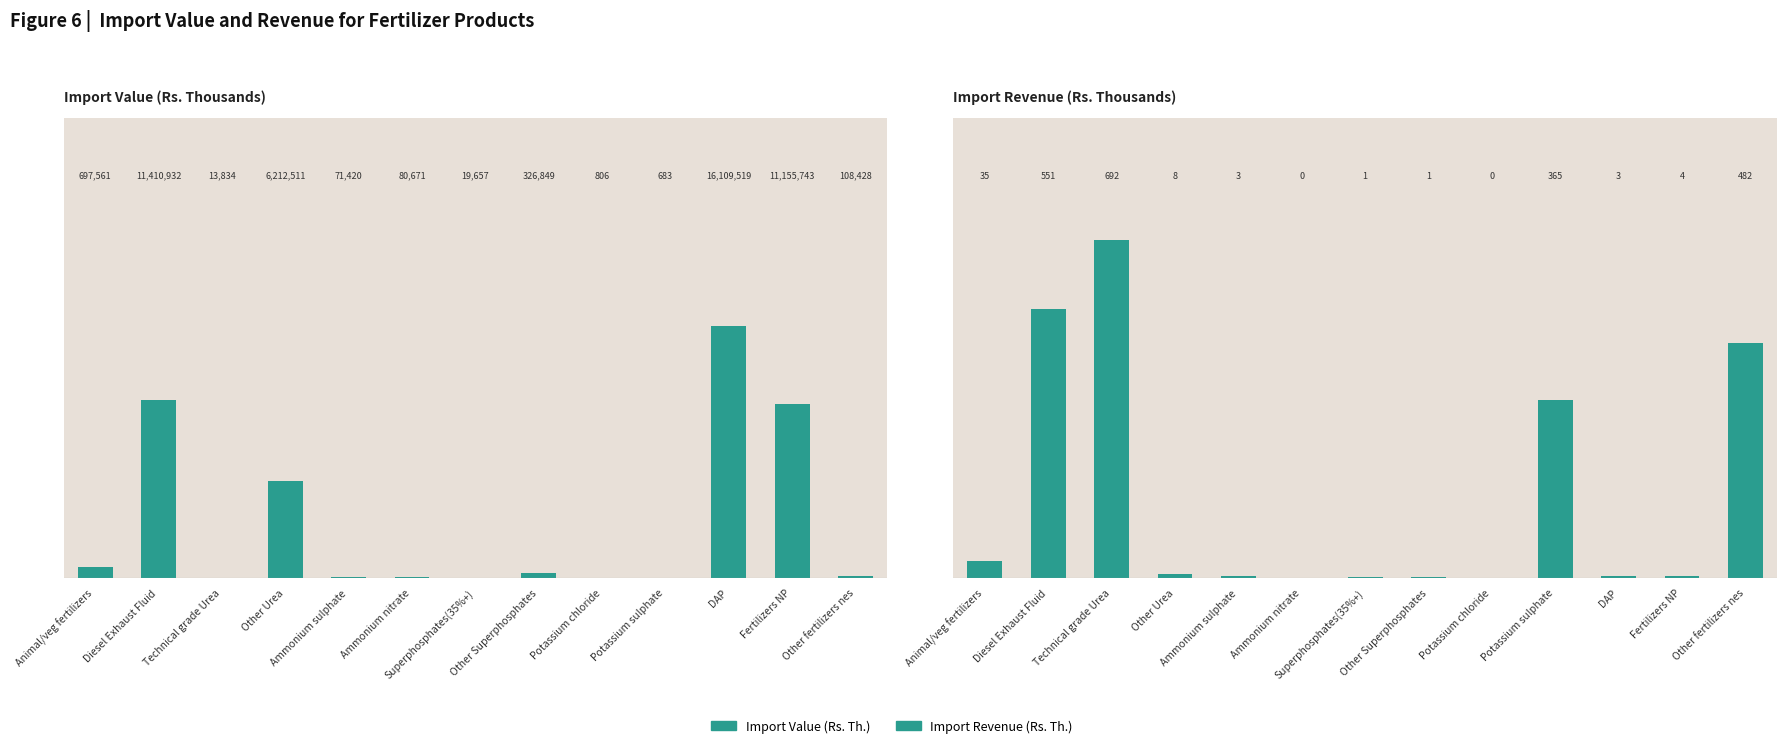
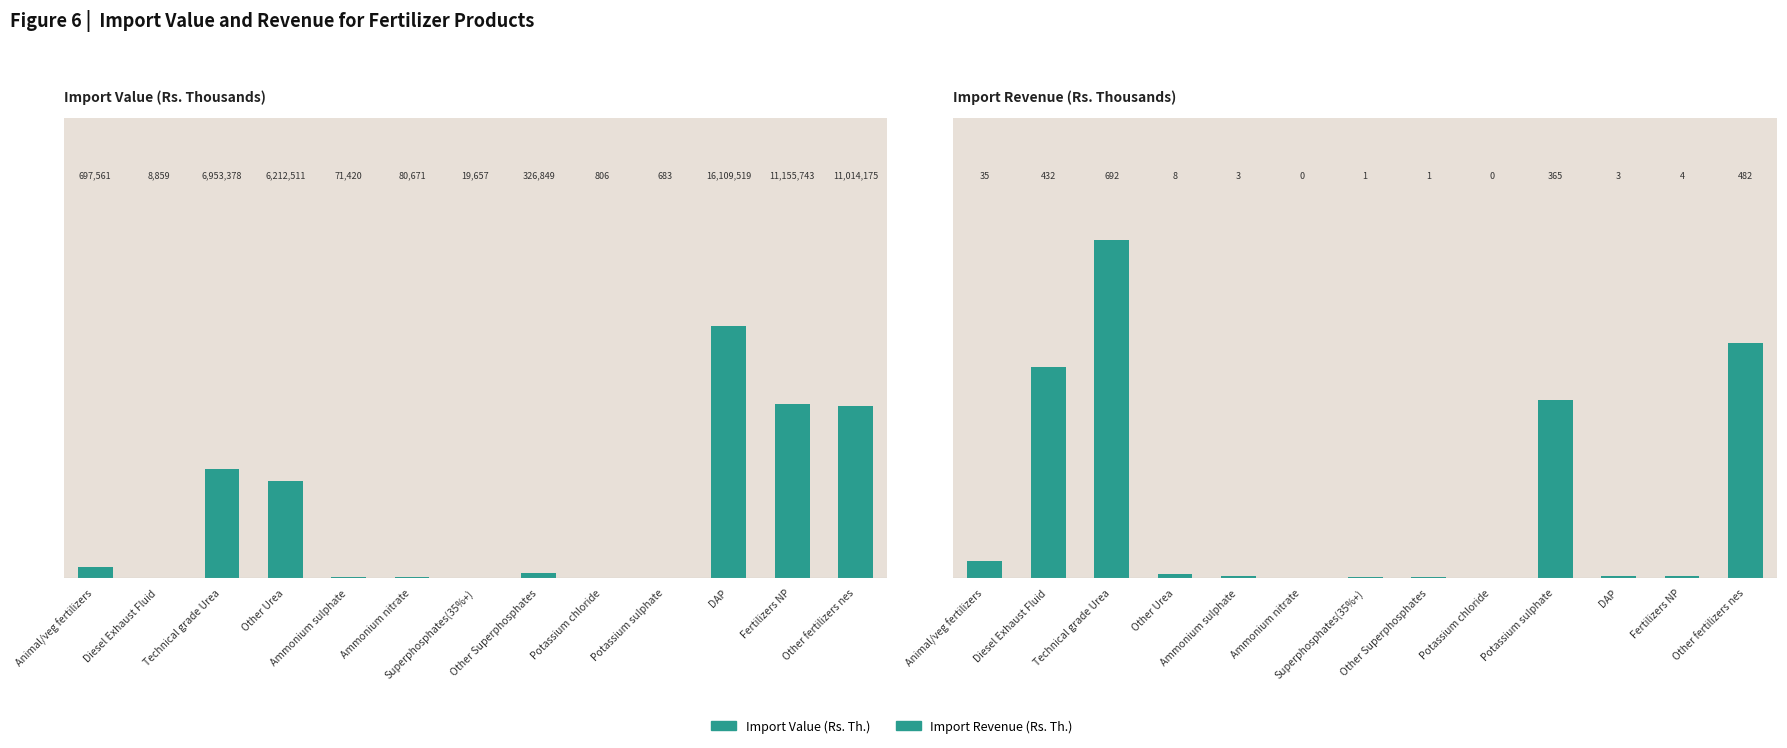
Import Value (Rs. Thousands), Import Value (Rs. Th.), Diesel Exhaust Fluid: 11,410,932 -> 8,859
Import Value (Rs. Thousands), Import Value (Rs. Th.), Technical grade Urea: 13,834 -> 6,953,378
Import Value (Rs. Thousands), Import Value (Rs. Th.), Other fertilizers nes: 108,428 -> 11,014,175
Import Revenue (Rs. Thousands), Import Revenue (Rs. Th.), Diesel Exhaust Fluid: 551 -> 432
